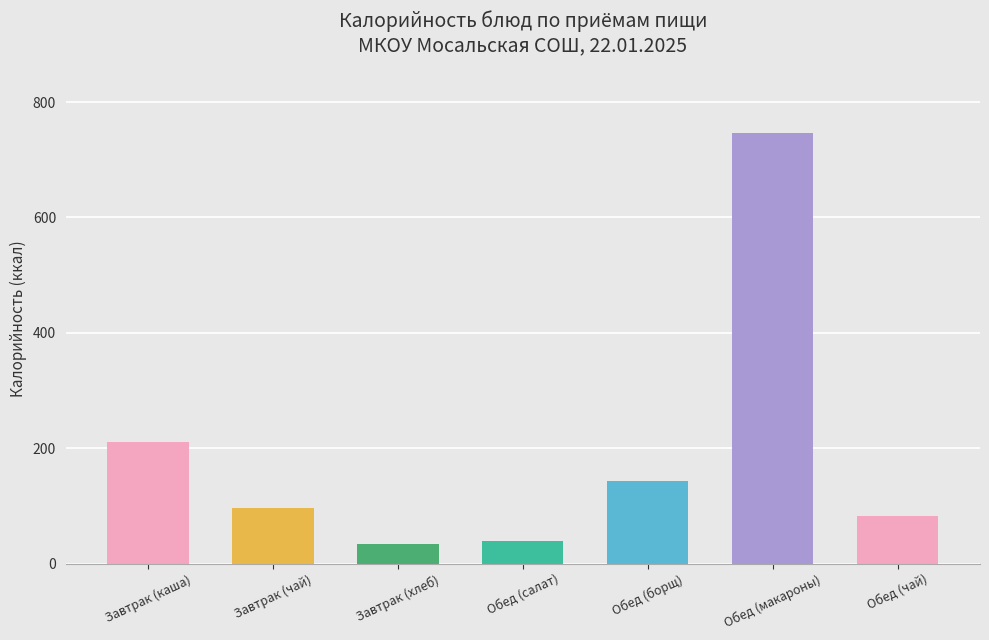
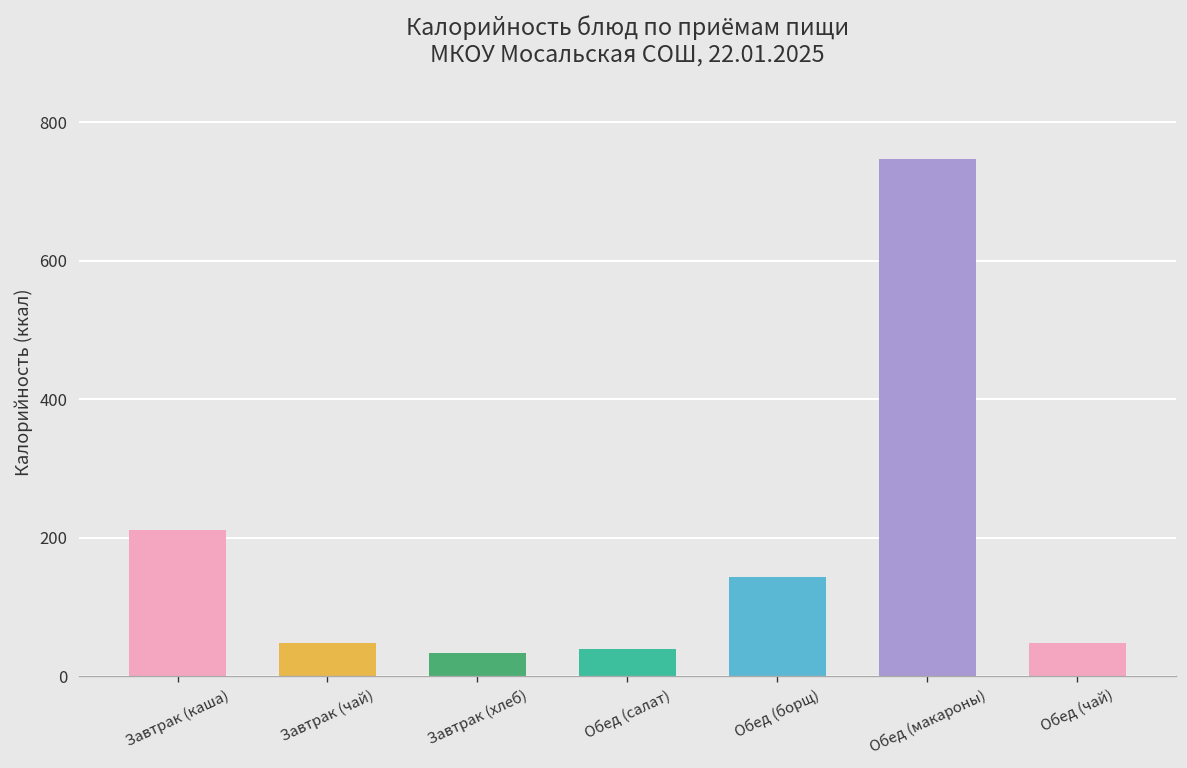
Завтрак (чай): 100 -> 50
Обед (чай): 80 -> 50
